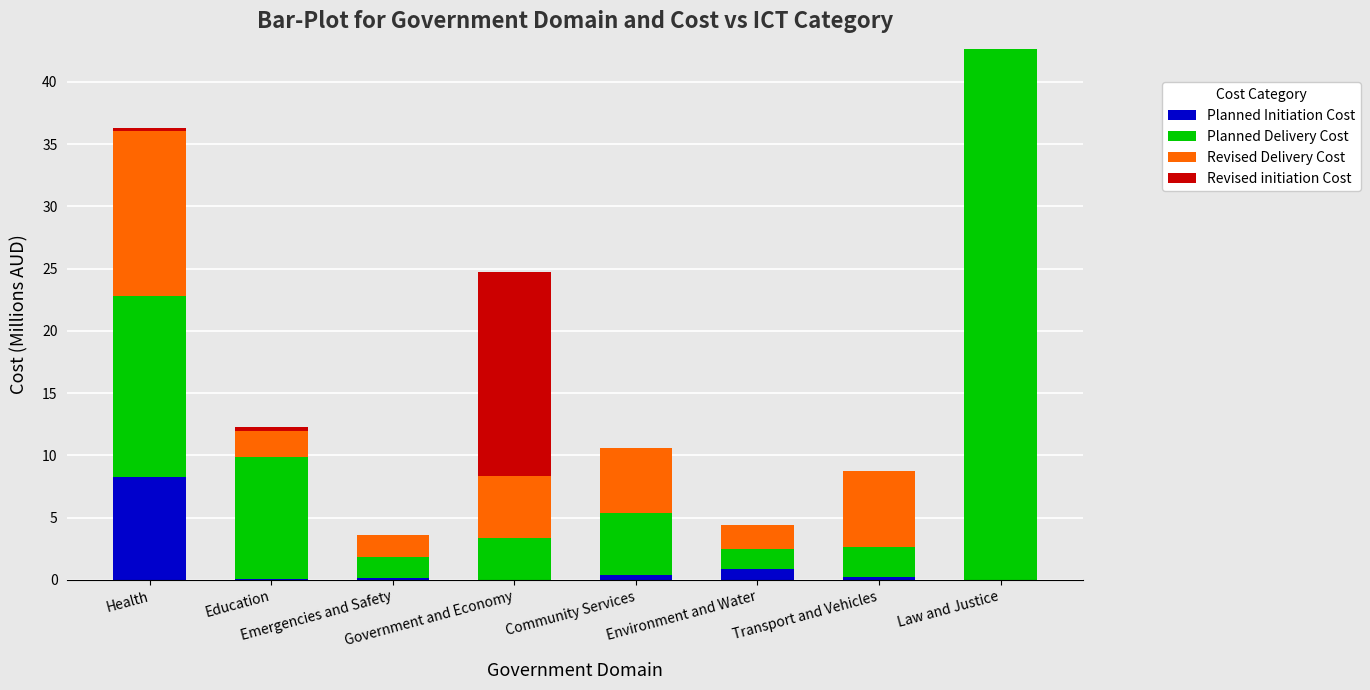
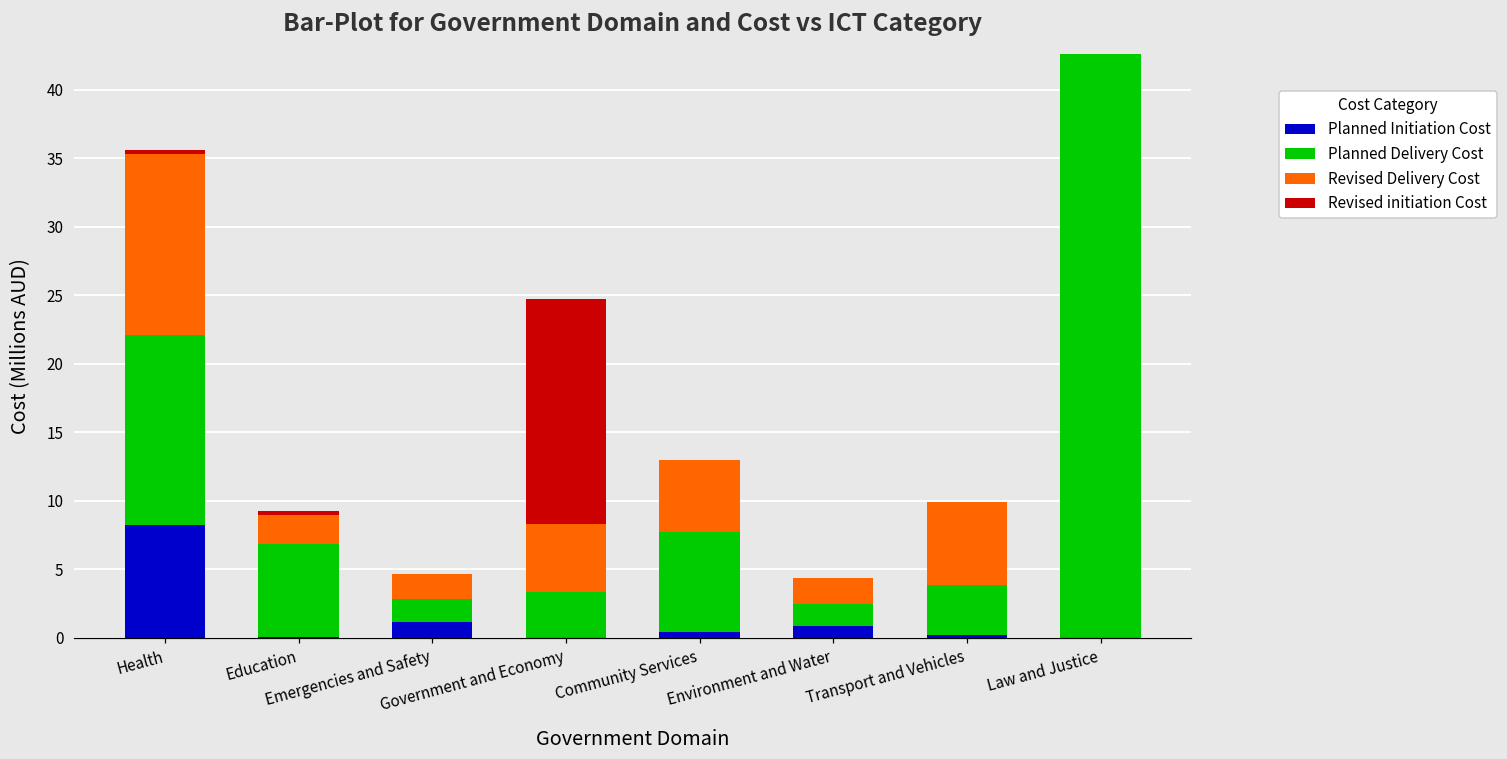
Planned Delivery Cost, Health: 14.6 -> 13.8
Planned Delivery Cost, Education: 9.8 -> 6.8
Planned Initiation Cost, Emergencies and Safety: 0.1 -> 1.2
Planned Delivery Cost, Community Services: 5.0 -> 7.3
Planned Delivery Cost, Transport and Vehicles: 2.4 -> 3.6
